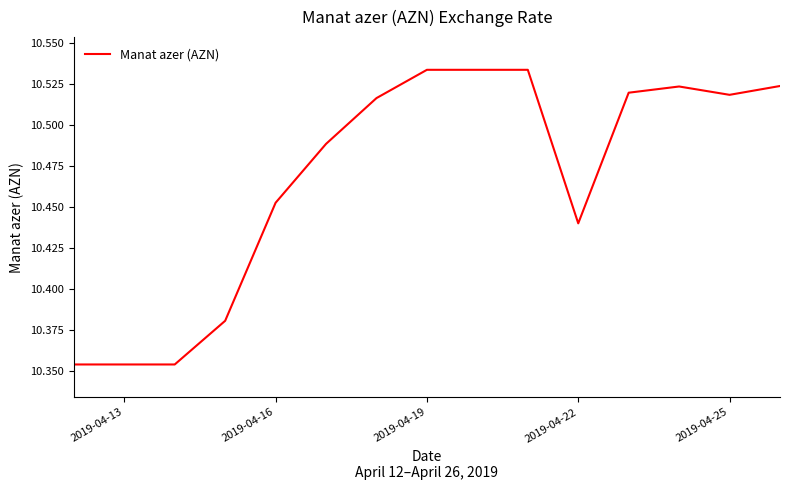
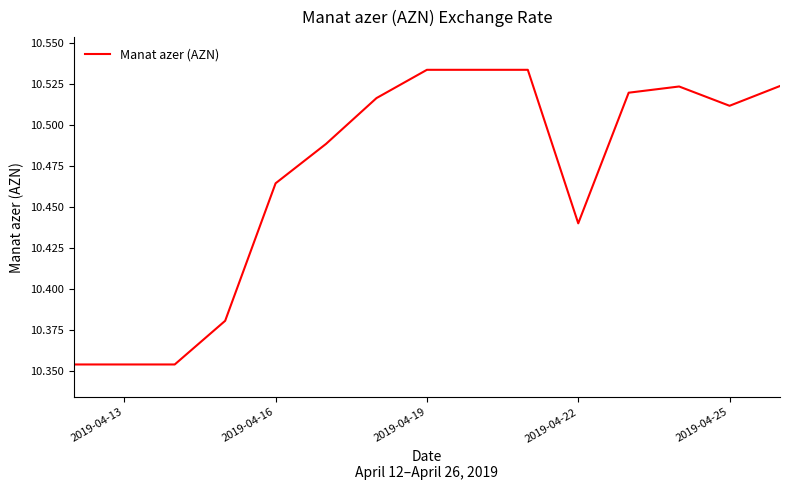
2019-04-16: 10.453 -> 10.465
2019-04-25: 10.519 -> 10.512
